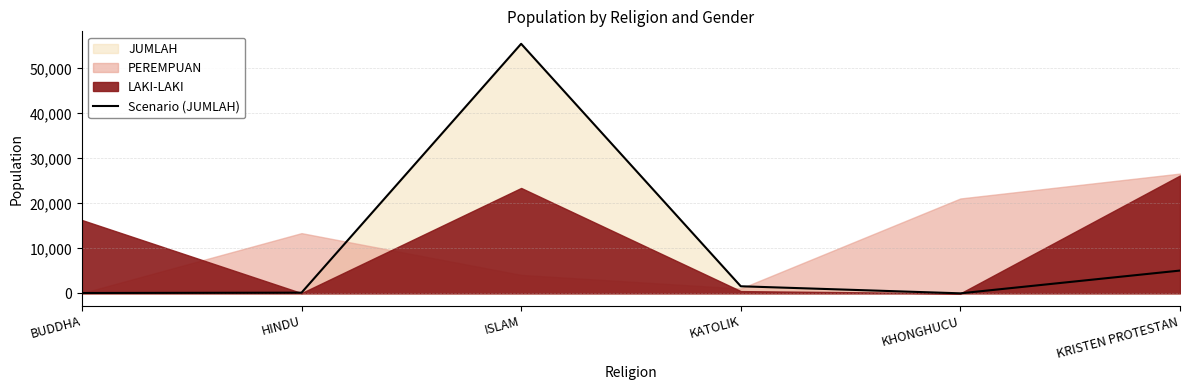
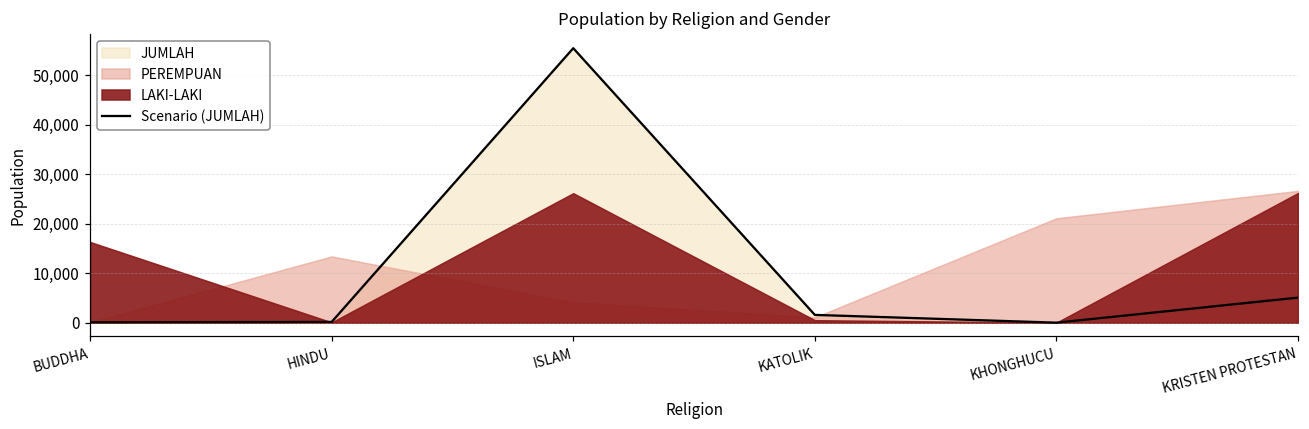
LAKI-LAKI, ISLAM: 23,000 -> 26,000
